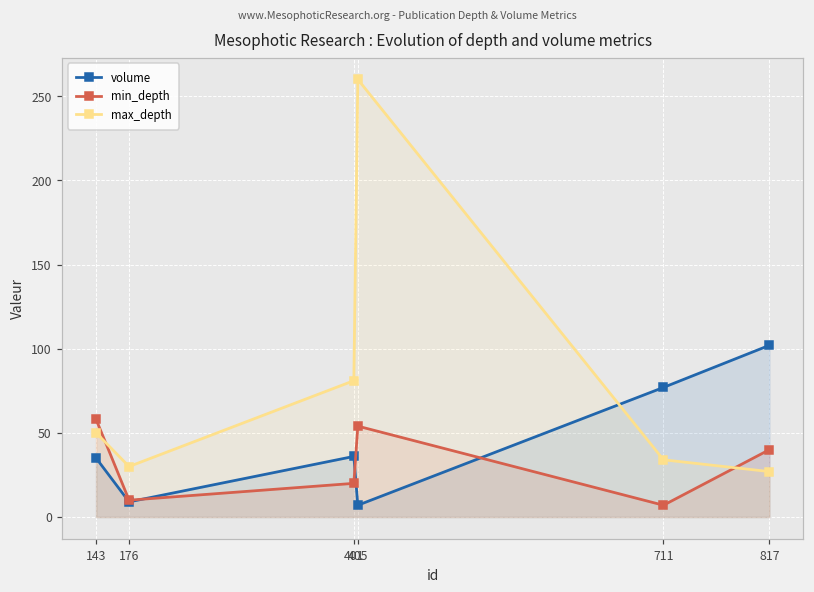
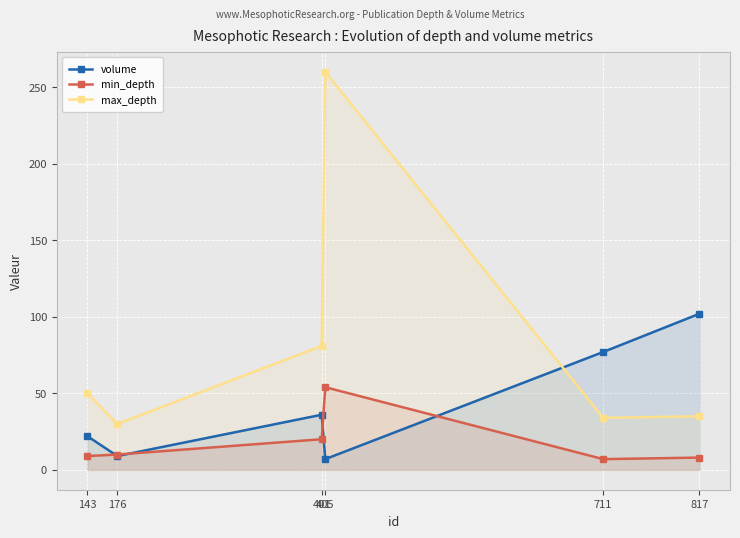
volume, 143: 35 -> 22
min_depth, 143: 58 -> 9
min_depth, 817: 40 -> 8
max_depth, 817: 27 -> 35
